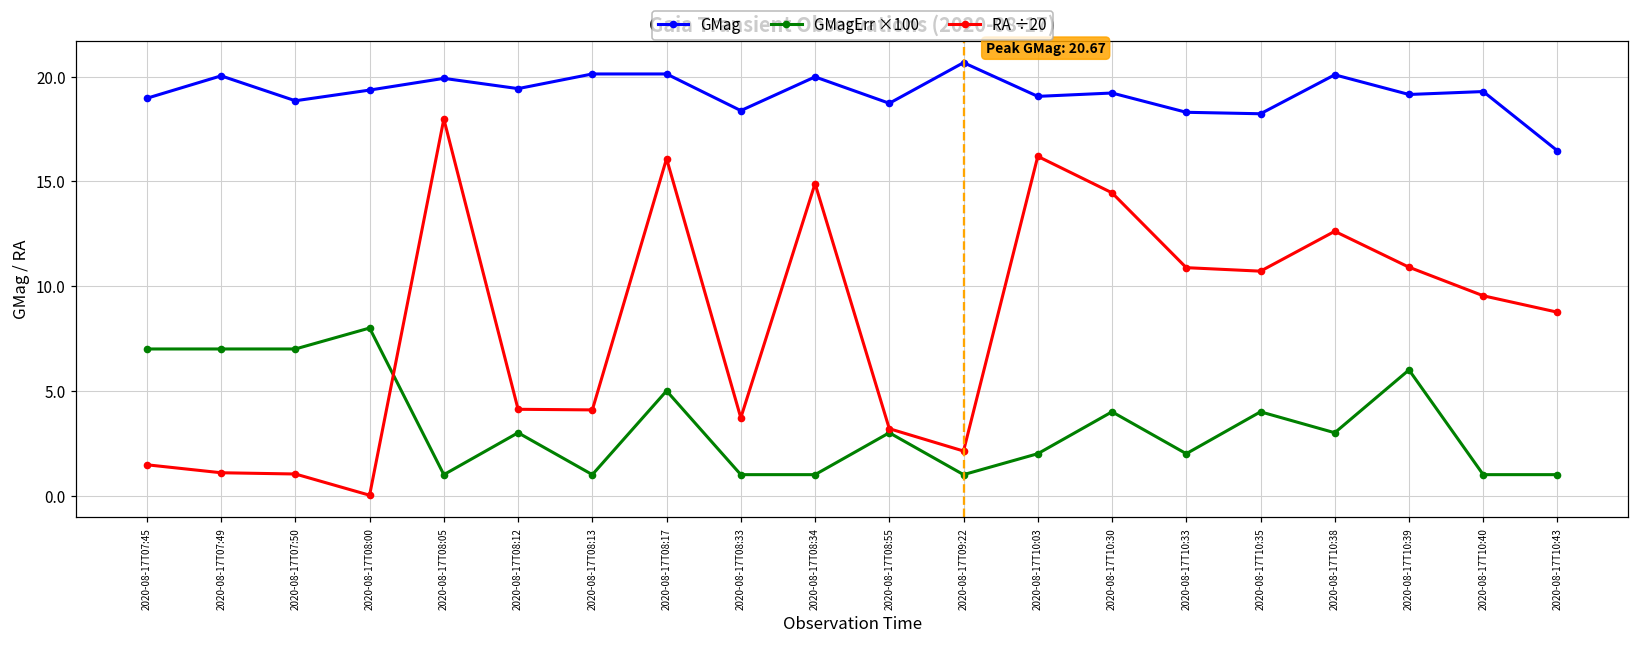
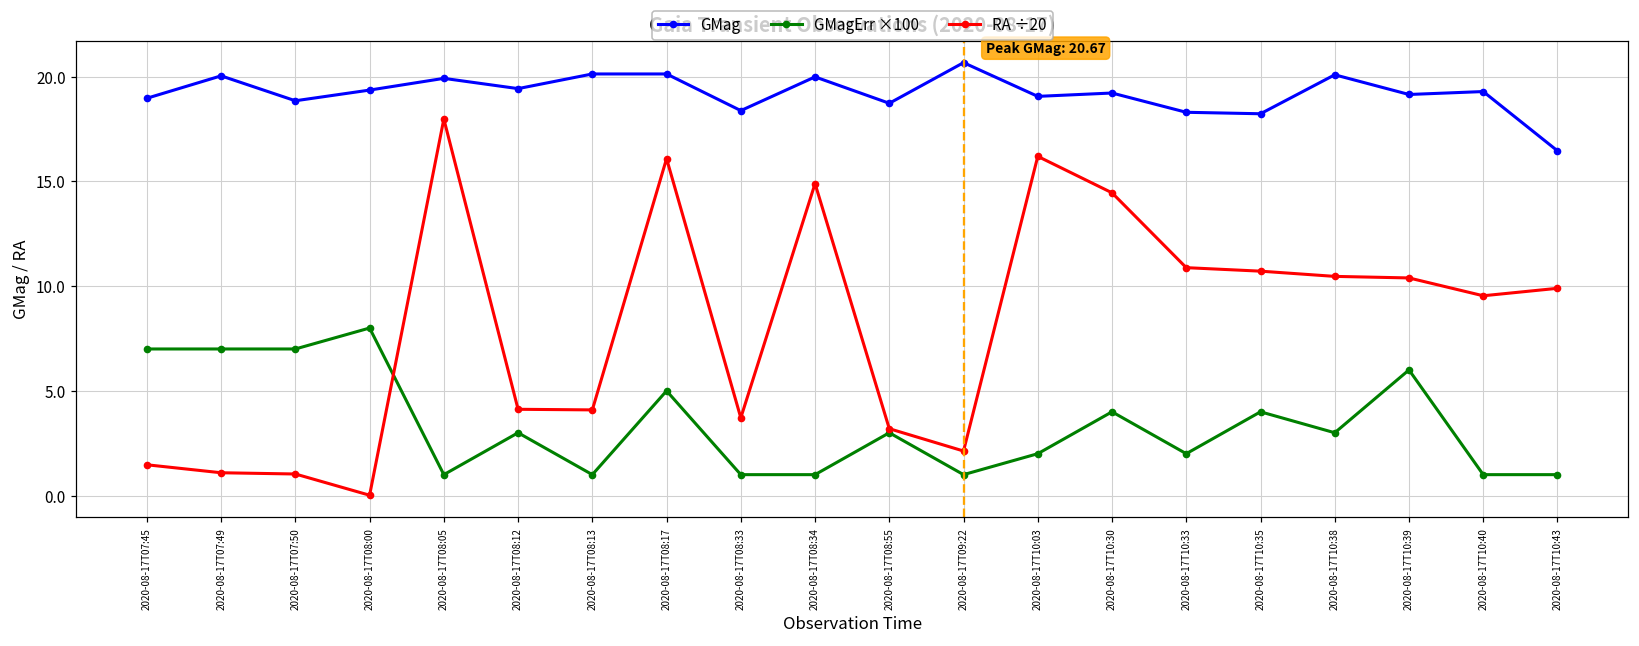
RA ÷20, 2020-08-17T10:38: 12.6 -> 10.5
RA ÷20, 2020-08-17T10:39: 10.9 -> 10.4
RA ÷20, 2020-08-17T10:43: 8.8 -> 9.9
